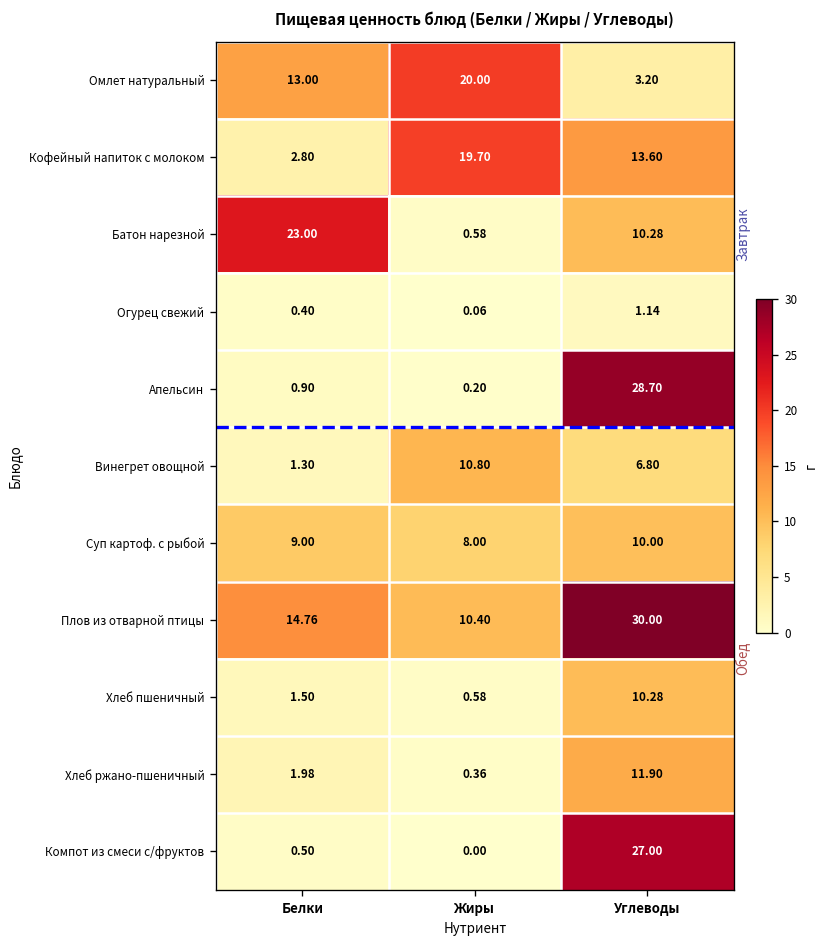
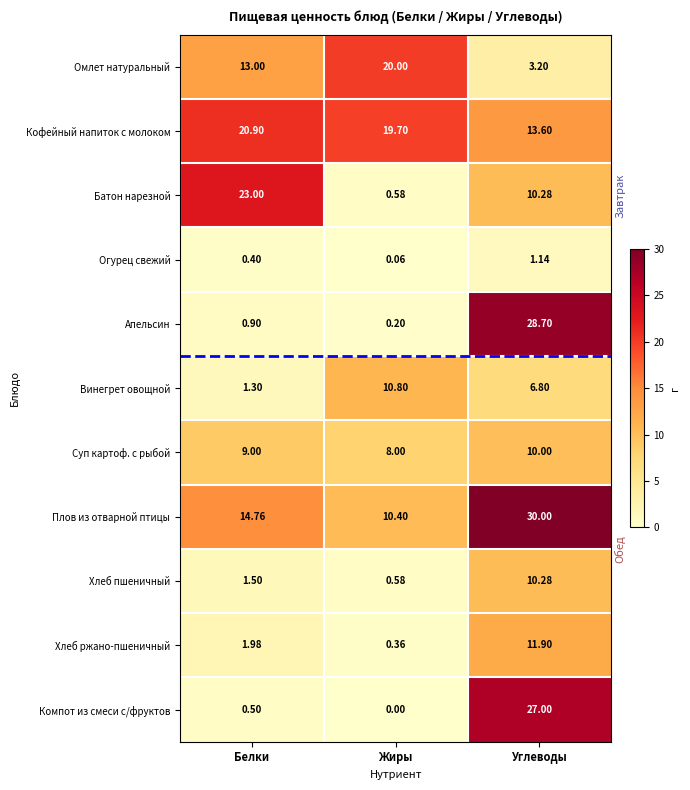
Кофейный напиток с молоком, Белки: 2.80 -> 20.90
